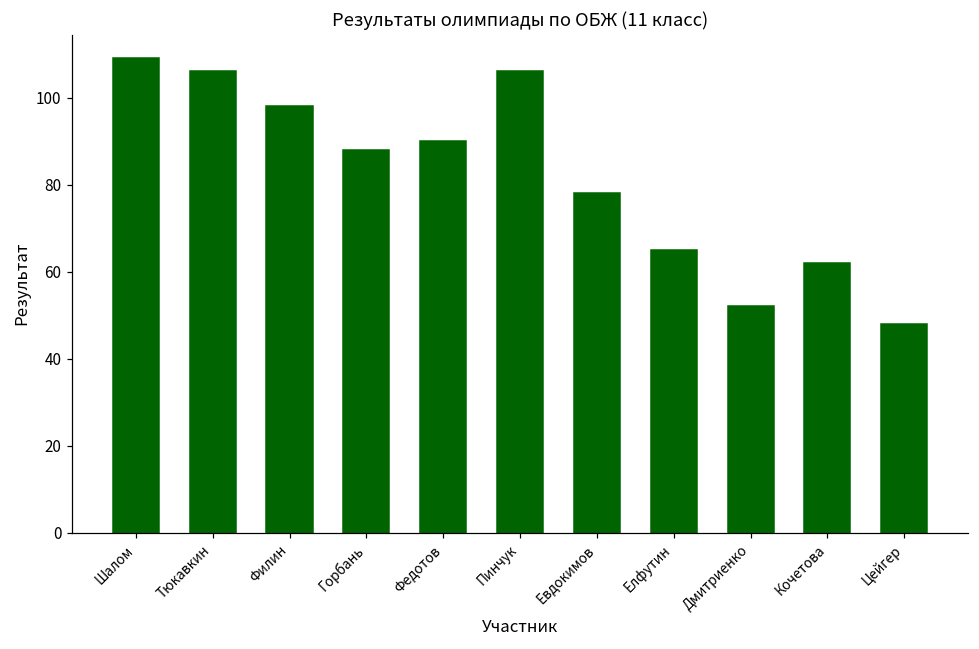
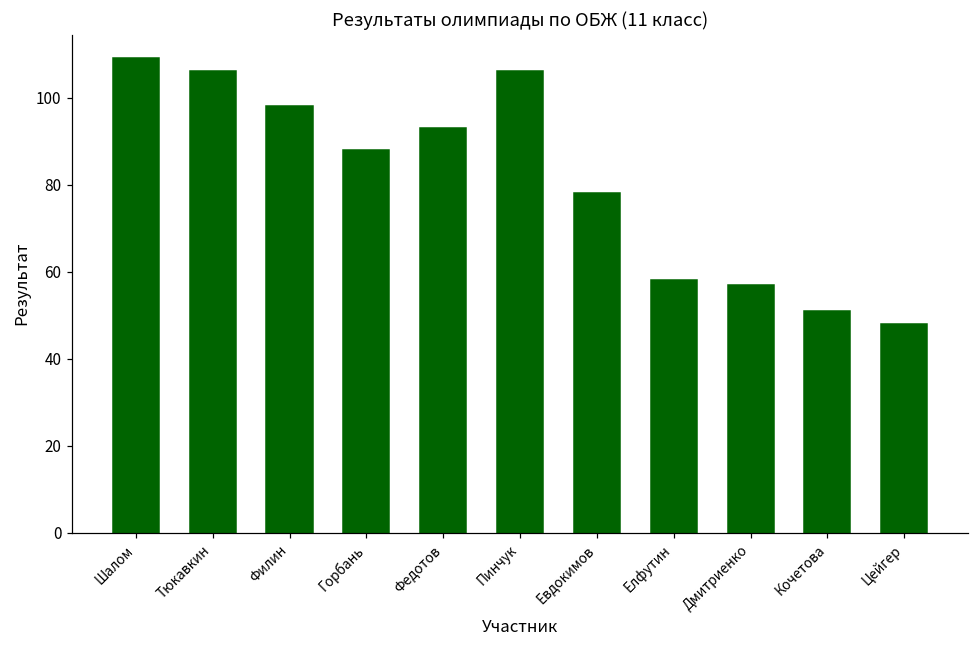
Федотов: 90 -> 93
Елфутин: 65 -> 58
Дмитриенко: 52 -> 57
Кочетова: 62 -> 51
